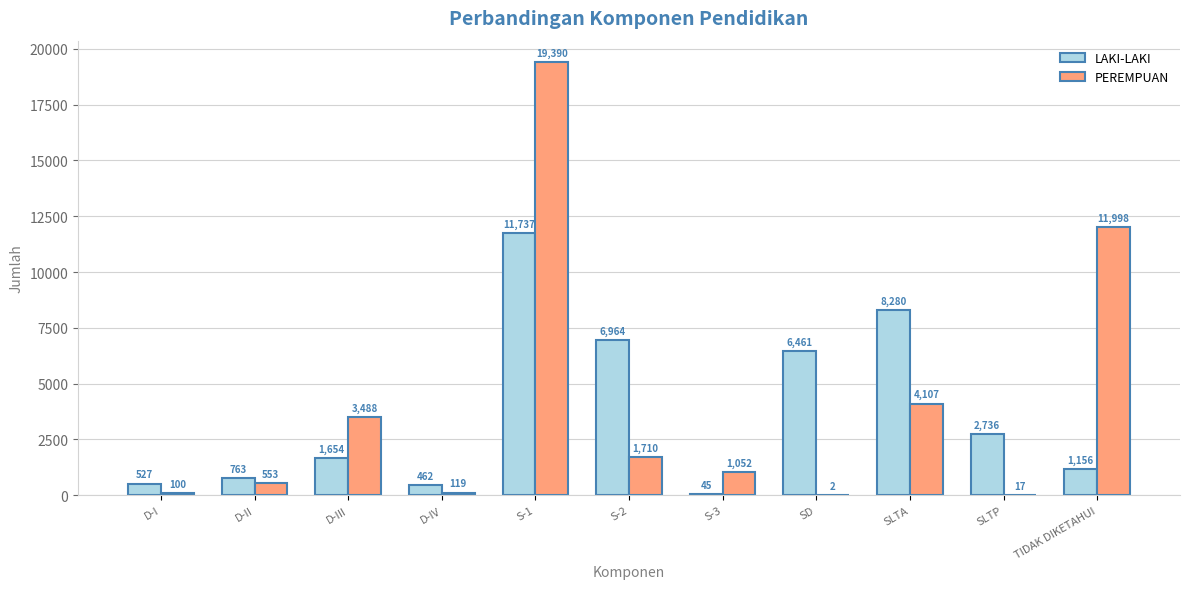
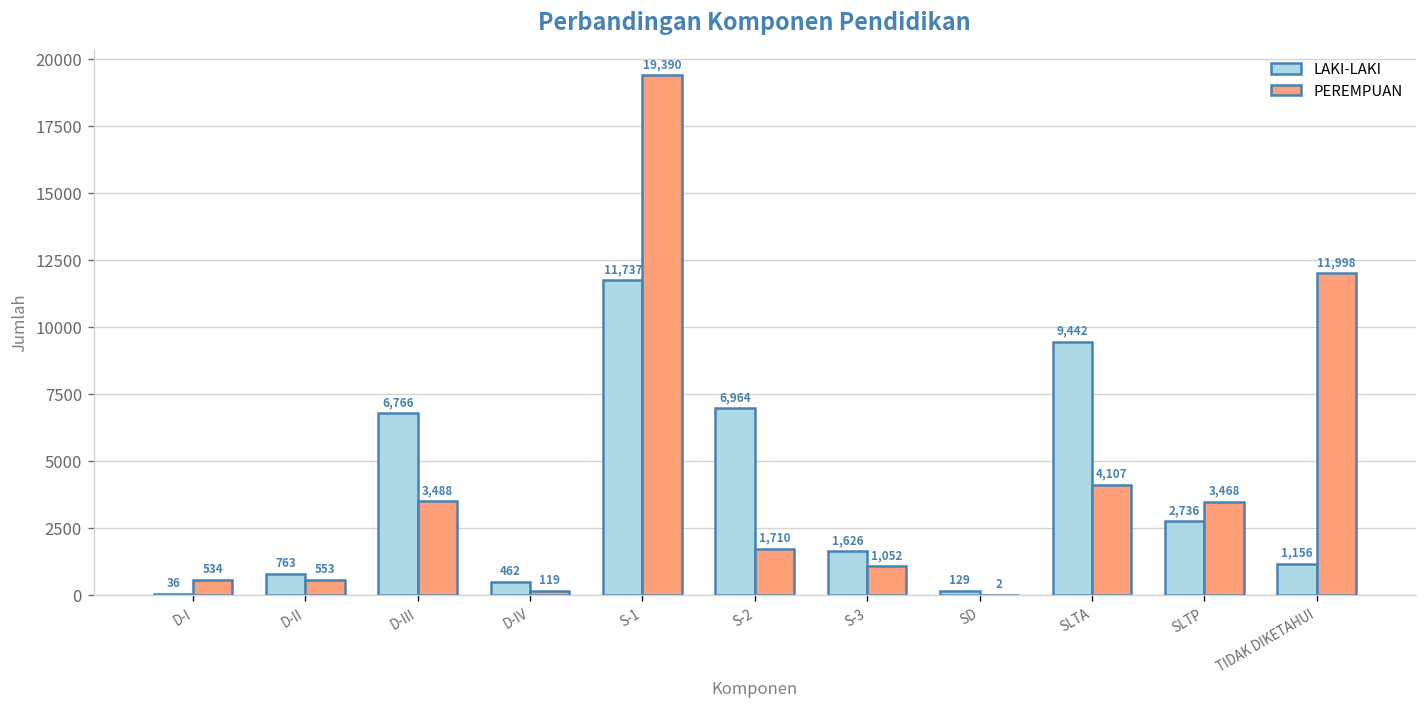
LAKI-LAKI, D-I: 527 -> 36
PEREMPUAN, D-I: 100 -> 534
LAKI-LAKI, D-III: 1,654 -> 6,766
LAKI-LAKI, S-3: 45 -> 1,626
LAKI-LAKI, SD: 6,461 -> 129
LAKI-LAKI, SLTA: 8,280 -> 9,442
PEREMPUAN, SLTP: 17 -> 3,468
